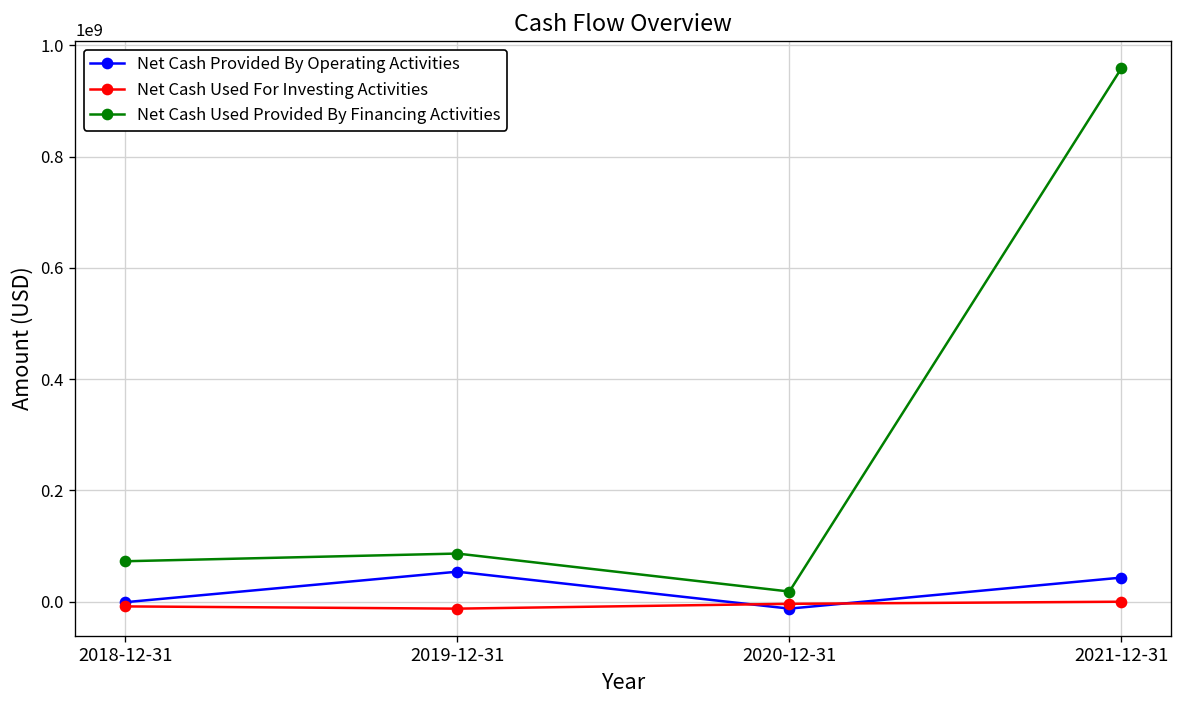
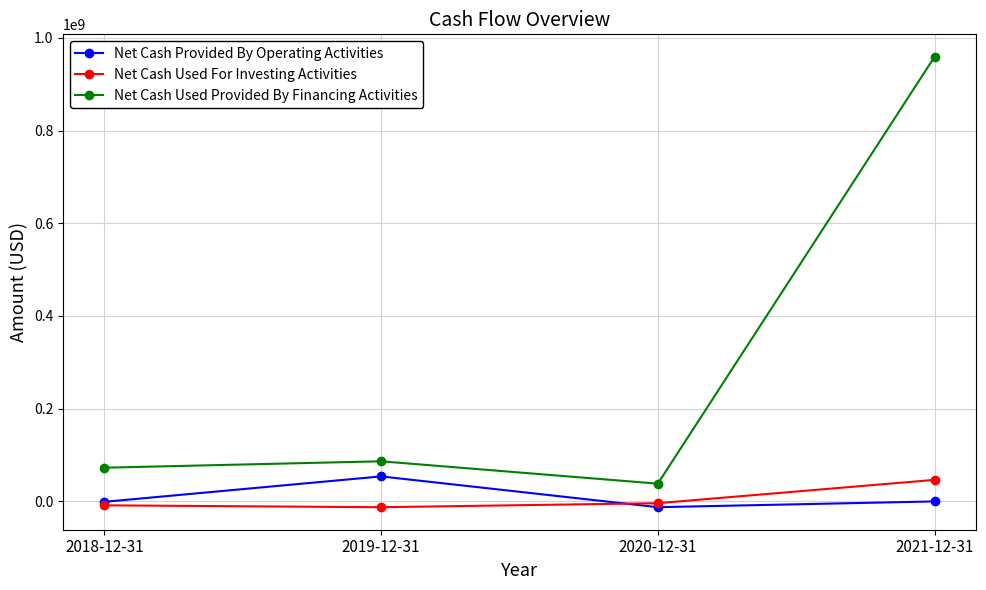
Net Cash Used Provided By Financing Activities, 2020-12-31: 20000000 -> 40000000
Net Cash Provided By Operating Activities, 2021-12-31: 40000000 -> 0
Net Cash Used For Investing Activities, 2021-12-31: 0 -> 50000000
